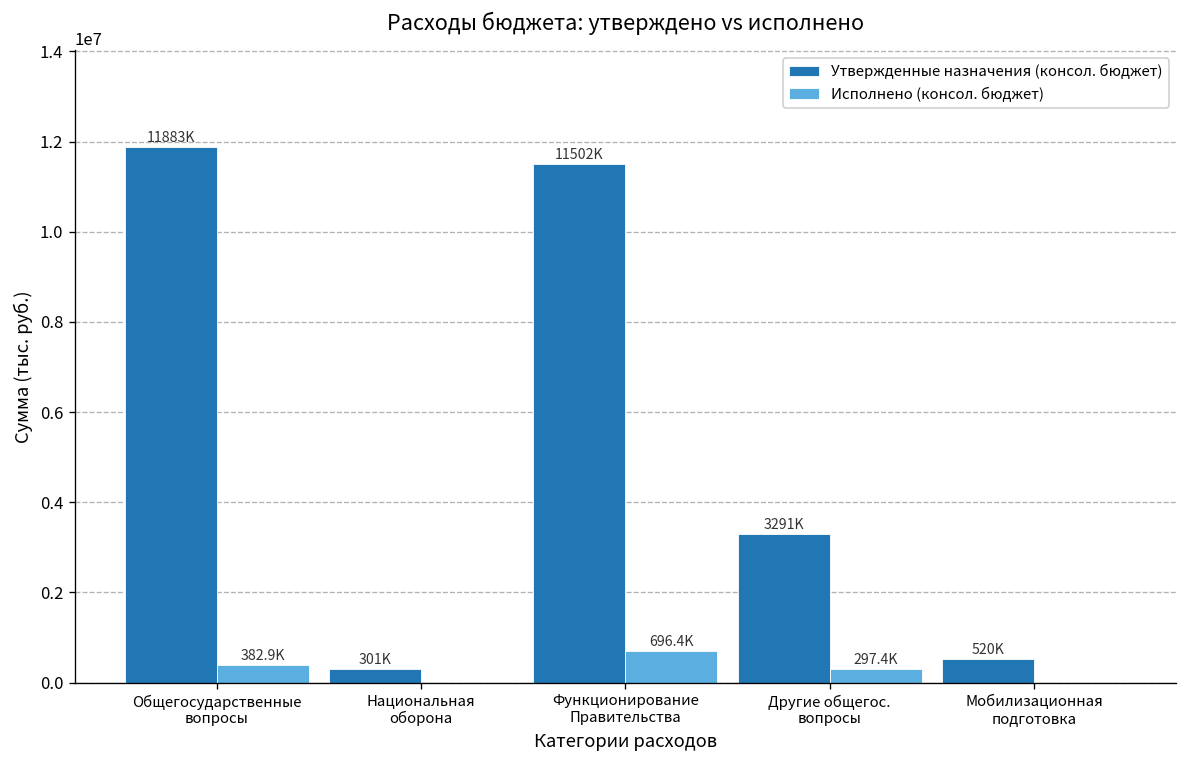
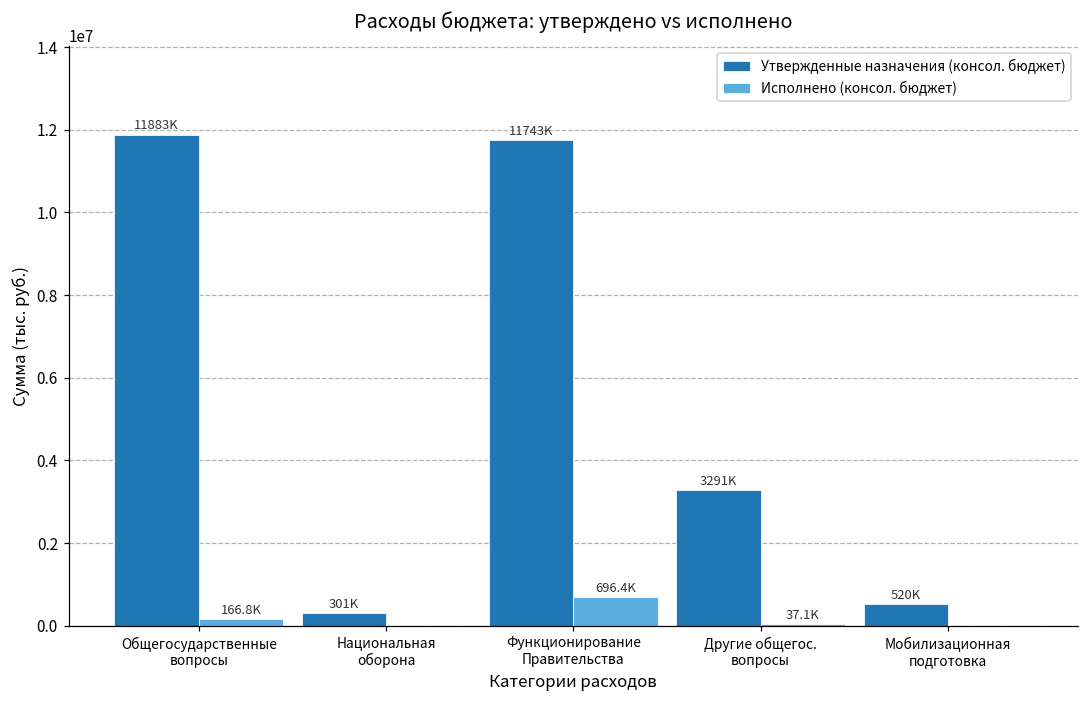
Исполнено (консол. бюджет), Общегосударственные вопросы: 382.9K -> 166.8K
Утвержденные назначения (консол. бюджет), Функционирование Правительства: 11502K -> 11743K
Исполнено (консол. бюджет), Другие общегос. вопросы: 297.4K -> 37.1K
